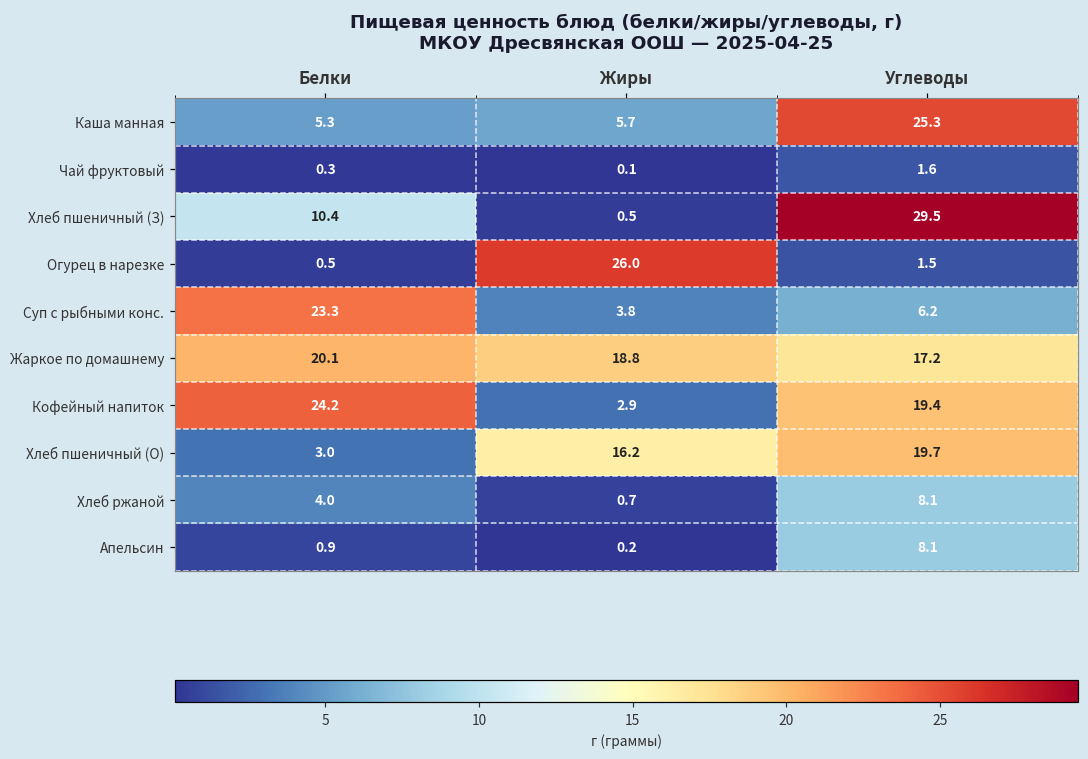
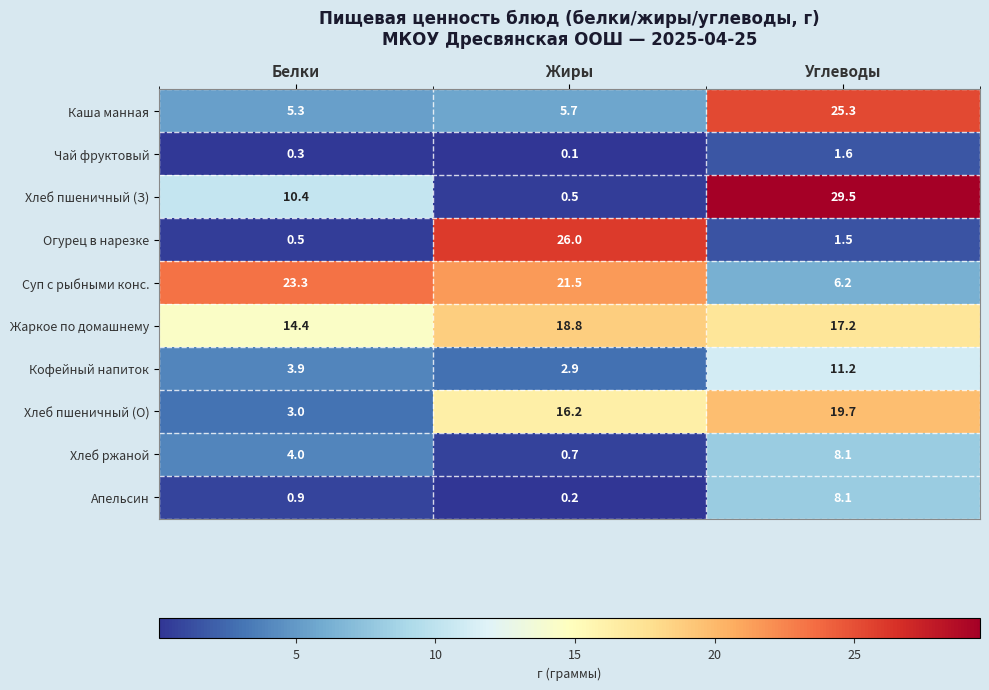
Суп с рыбными конс., Жиры: 3.8 -> 21.5
Жаркое по домашнему, Белки: 20.1 -> 14.4
Кофейный напиток, Белки: 24.2 -> 3.9
Кофейный напиток, Углеводы: 19.4 -> 11.2
